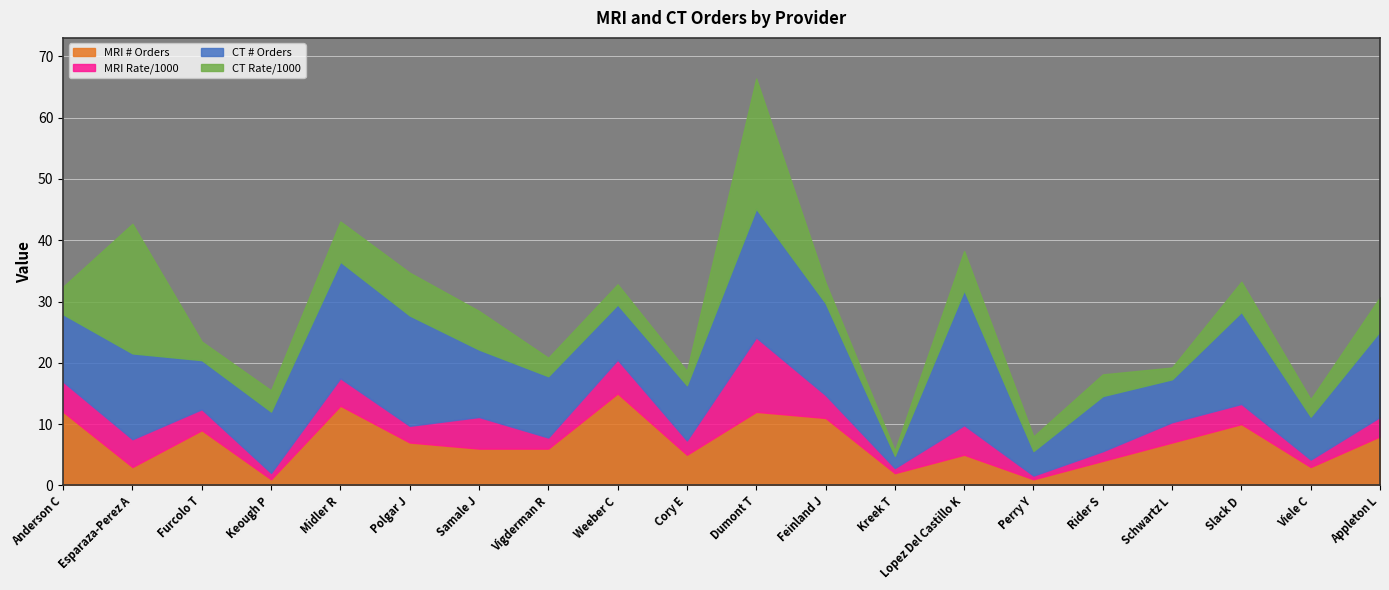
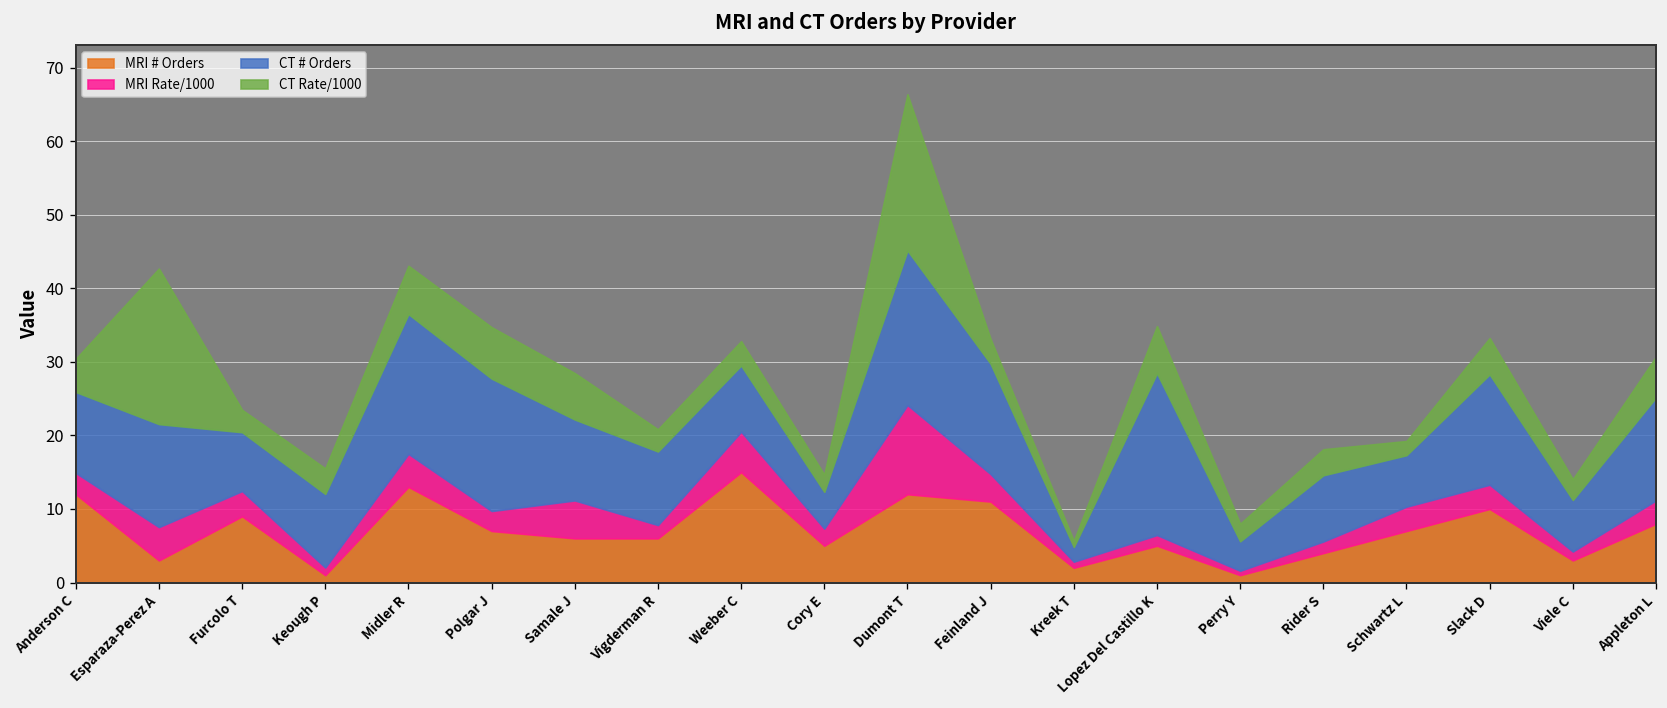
MRI Rate/1000, Anderson C: 5 -> 3
CT # Orders, Cory E: 9 -> 5
MRI Rate/1000, Lopez Del Castillo K: 5 -> 1
